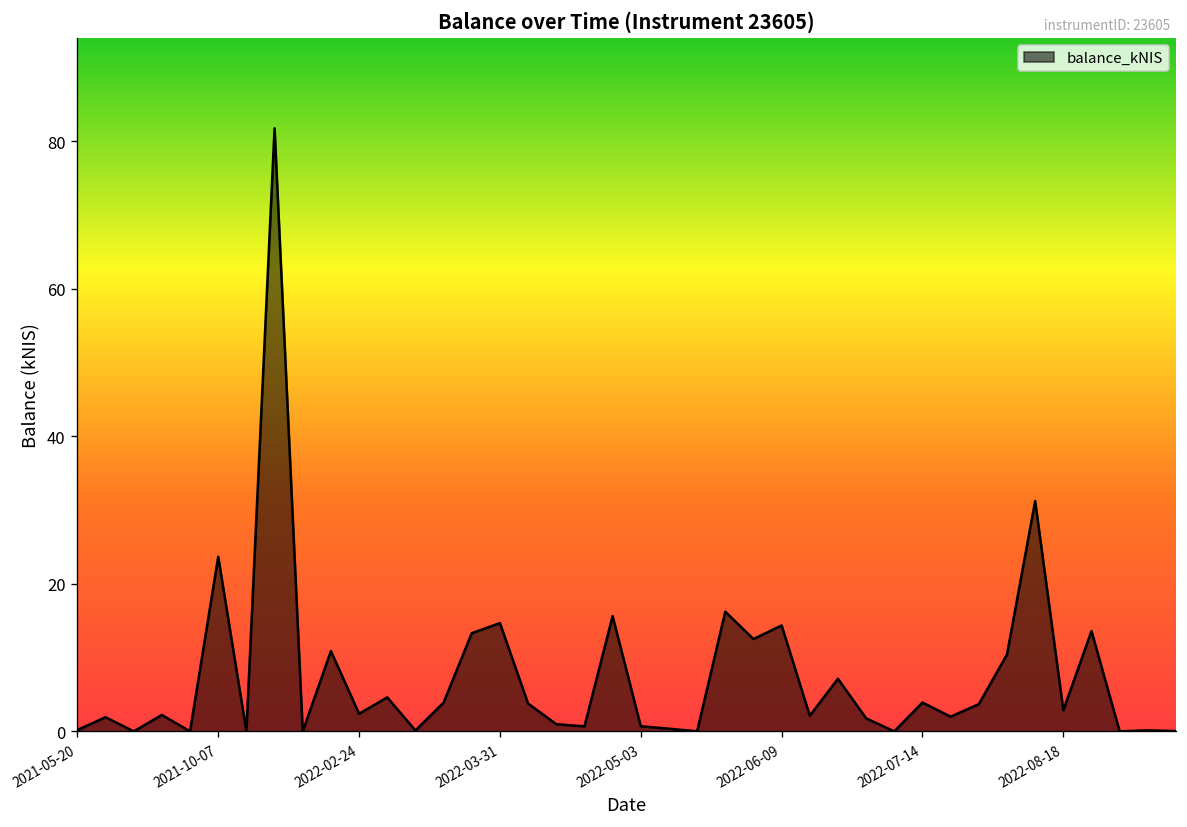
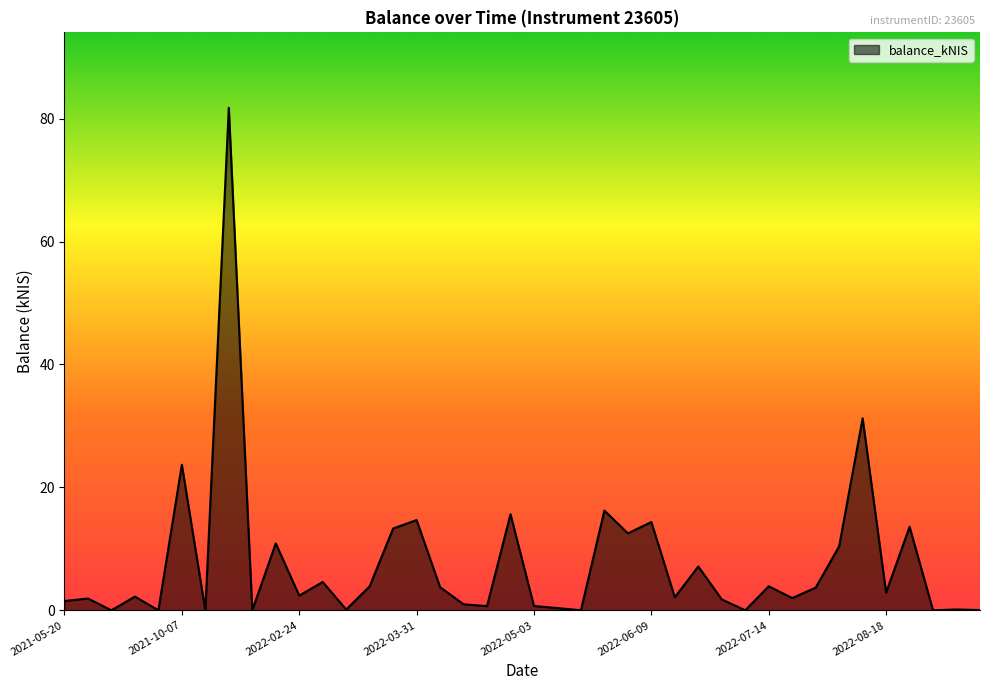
2021-05-20: 0 -> 2
